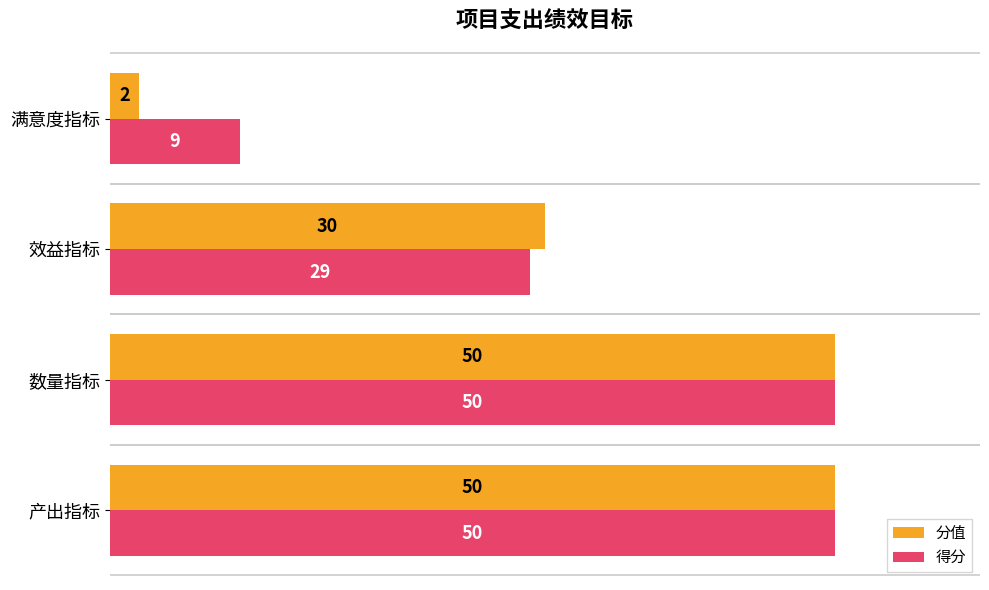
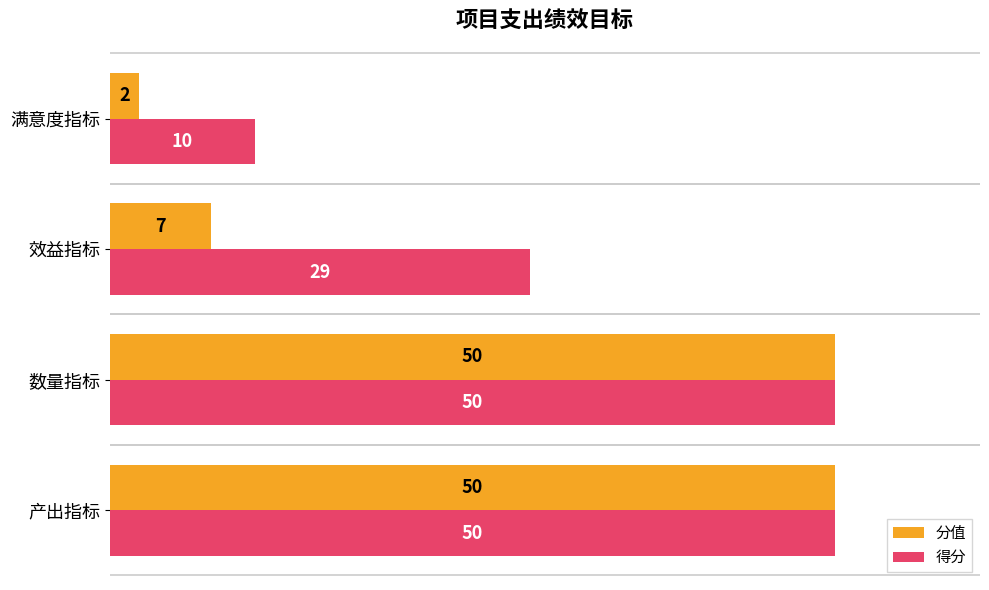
得分, 满意度指标: 9 -> 10
分值, 效益指标: 30 -> 7
